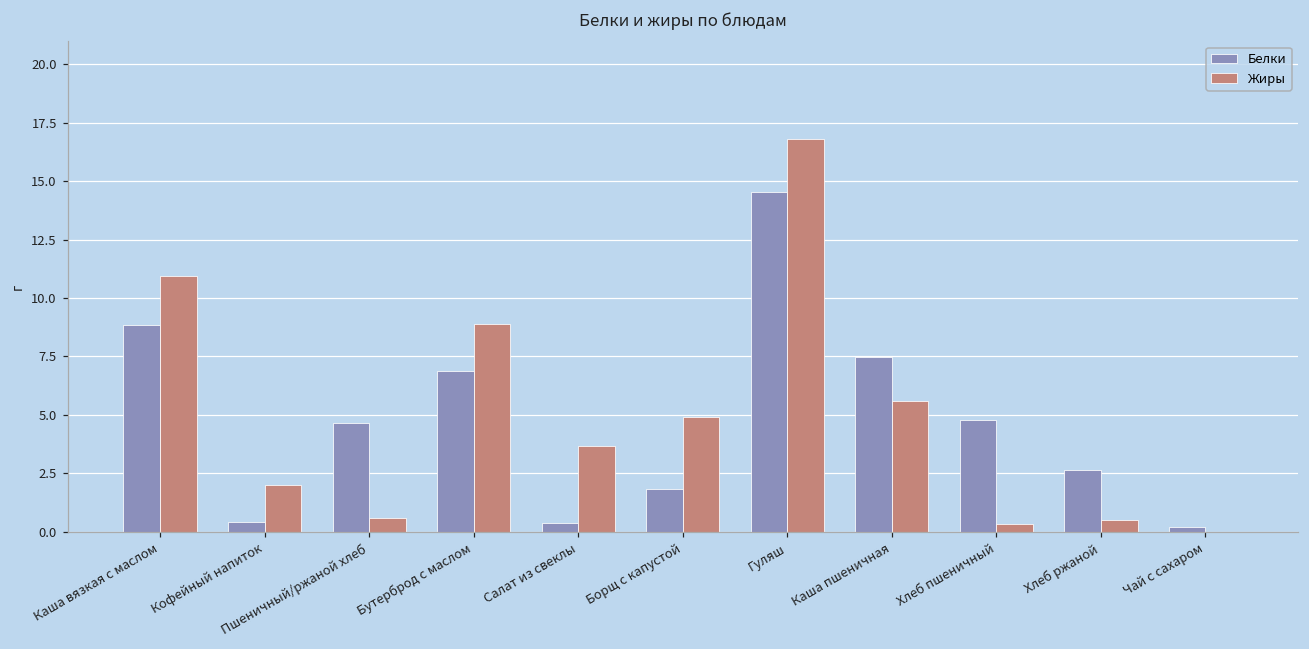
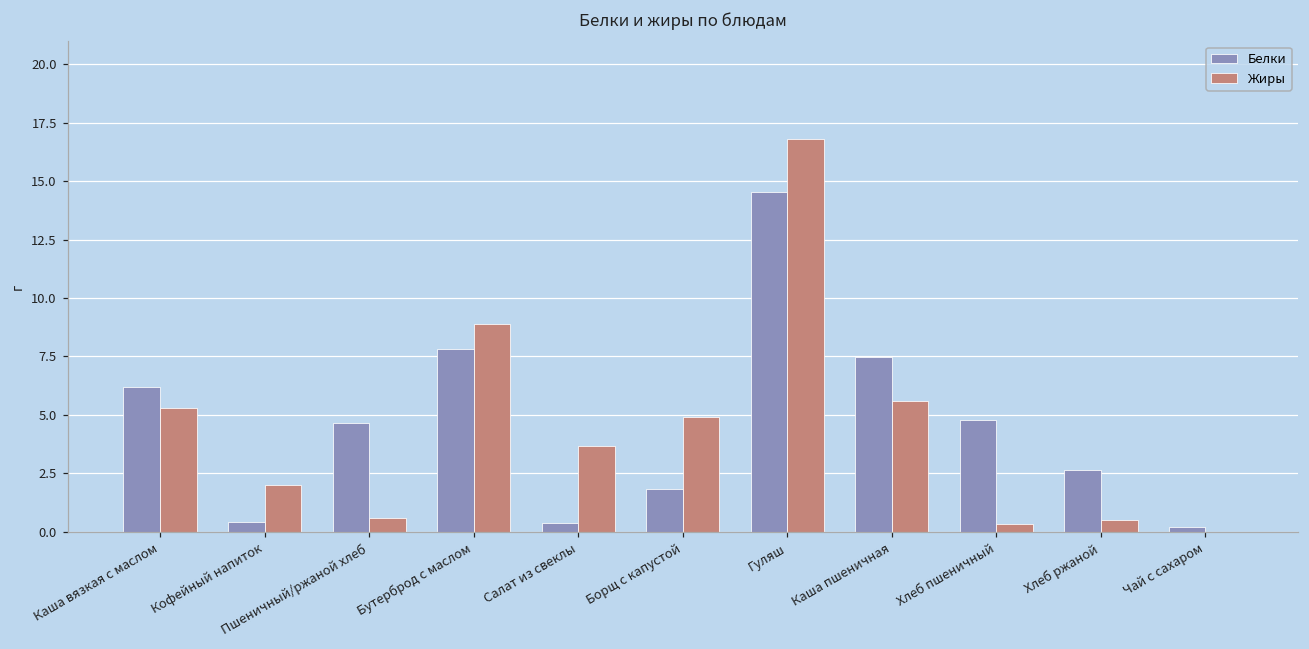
Белки, Каша вязкая с маслом: 8.9 -> 6.2
Жиры, Каша вязкая с маслом: 11.0 -> 5.3
Белки, Бутерброд с маслом: 6.9 -> 7.8
